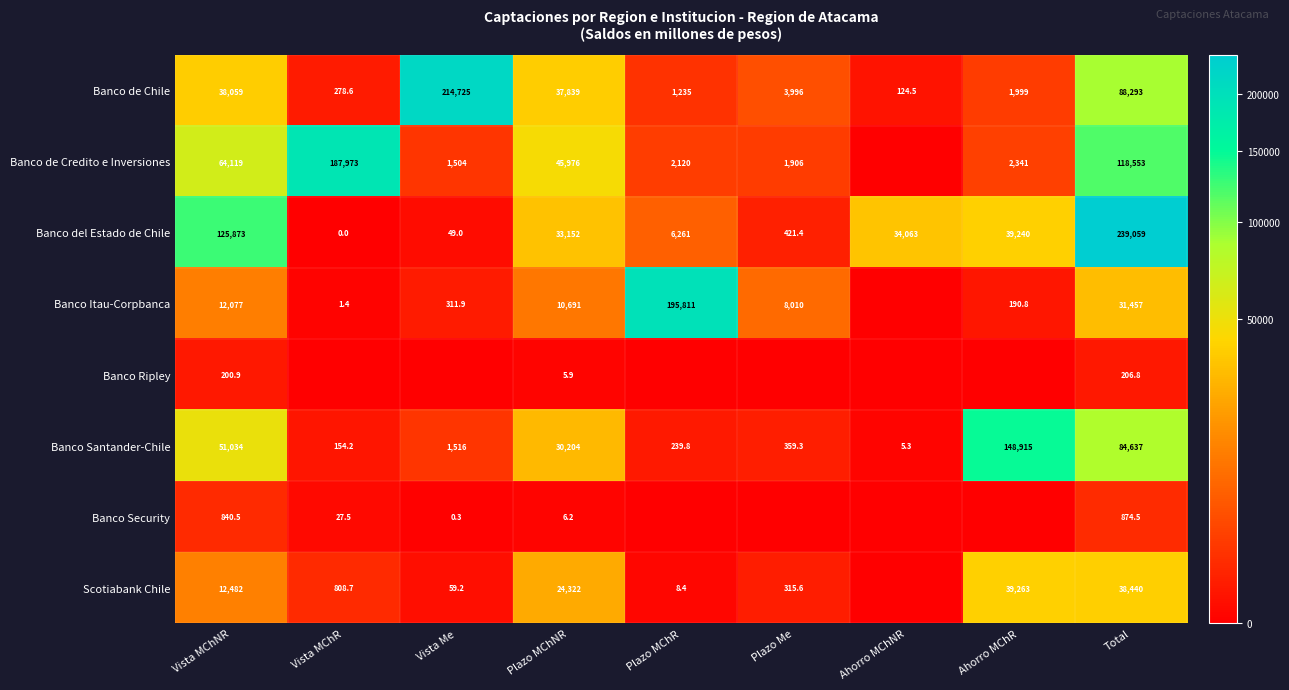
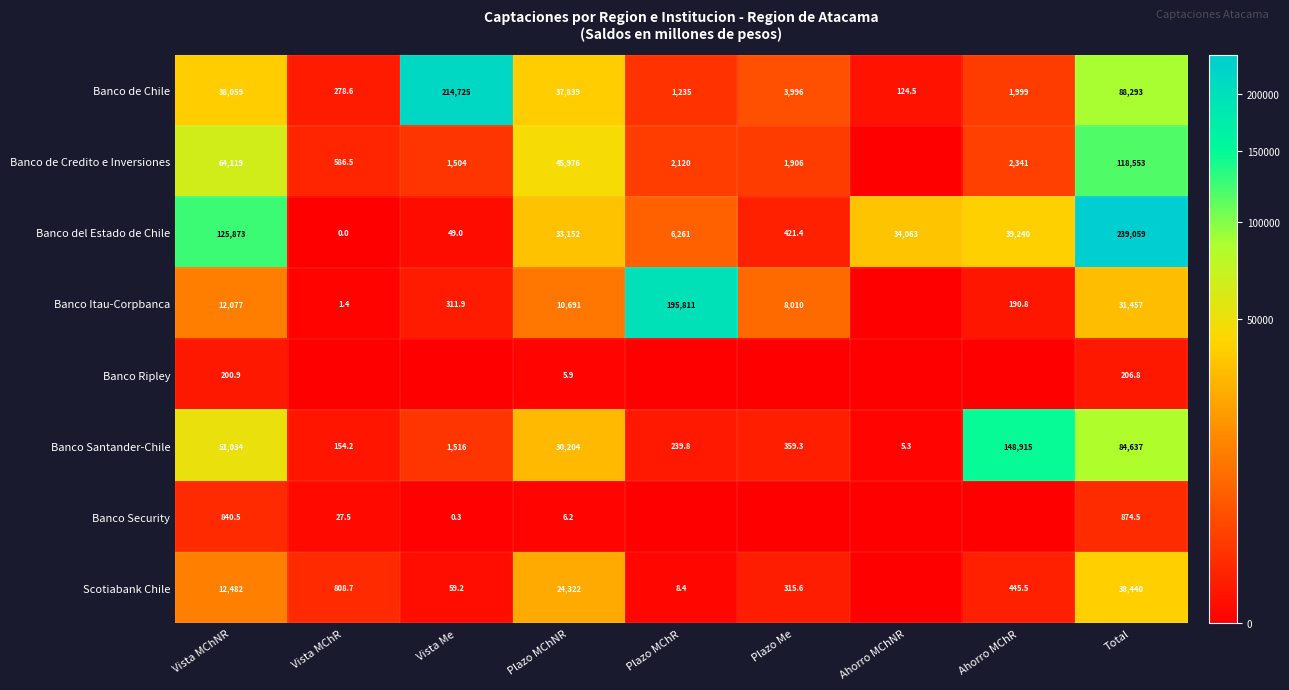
Banco de Credito e Inversiones, Vista MChR: 187,973 -> 586.5
Scotiabank Chile, Ahorro MChR: 39,263 -> 445.5
